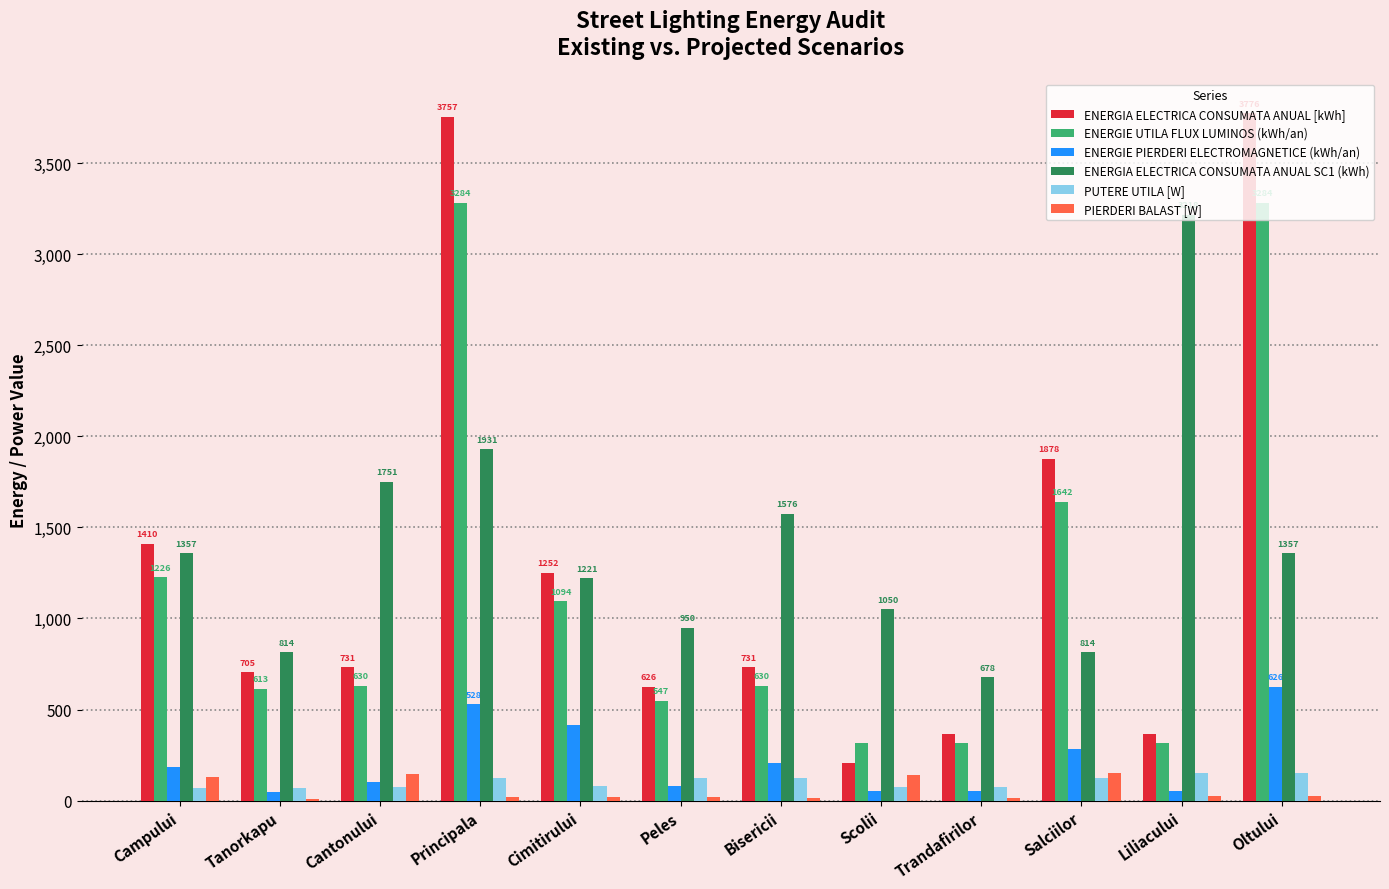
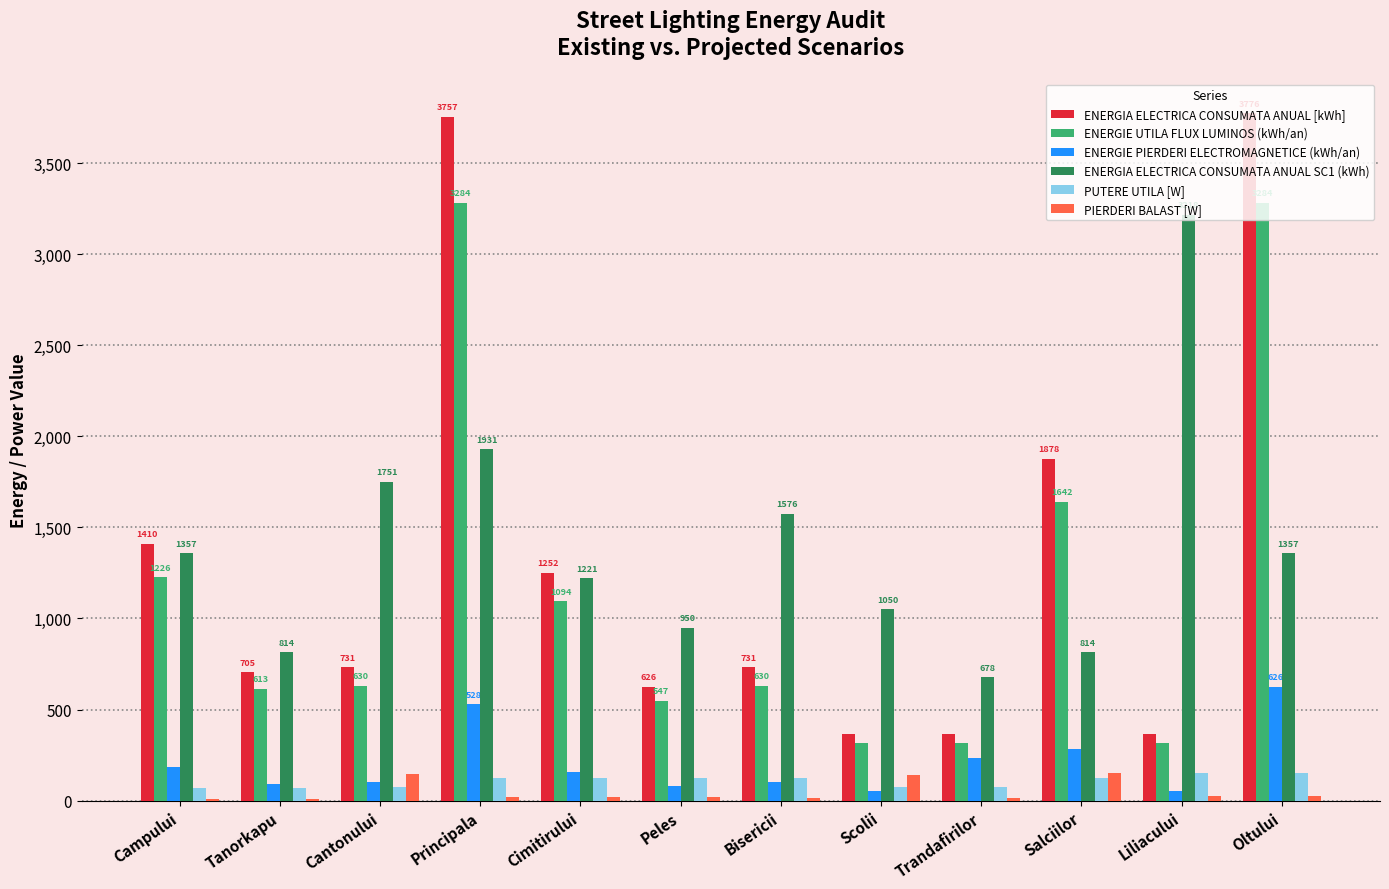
PIERDERI BALAST [W], Campului: 130 -> 10
ENERGIE PIERDERI ELECTROMAGNETICE (kWh/an), Tanorkapu: 50 -> 90
ENERGIE PIERDERI ELECTROMAGNETICE (kWh/an), Cimitirului: 410 -> 160
PUTERE UTILA [W], Cimitirului: 80 -> 130
ENERGIE PIERDERI ELECTROMAGNETICE (kWh/an), Bisericii: 200 -> 100
ENERGIA ELECTRICA CONSUMATA ANUAL [kWh], Scolii: 200 -> 370
ENERGIE PIERDERI ELECTROMAGNETICE (kWh/an), Trandafirilor: 50 -> 240
